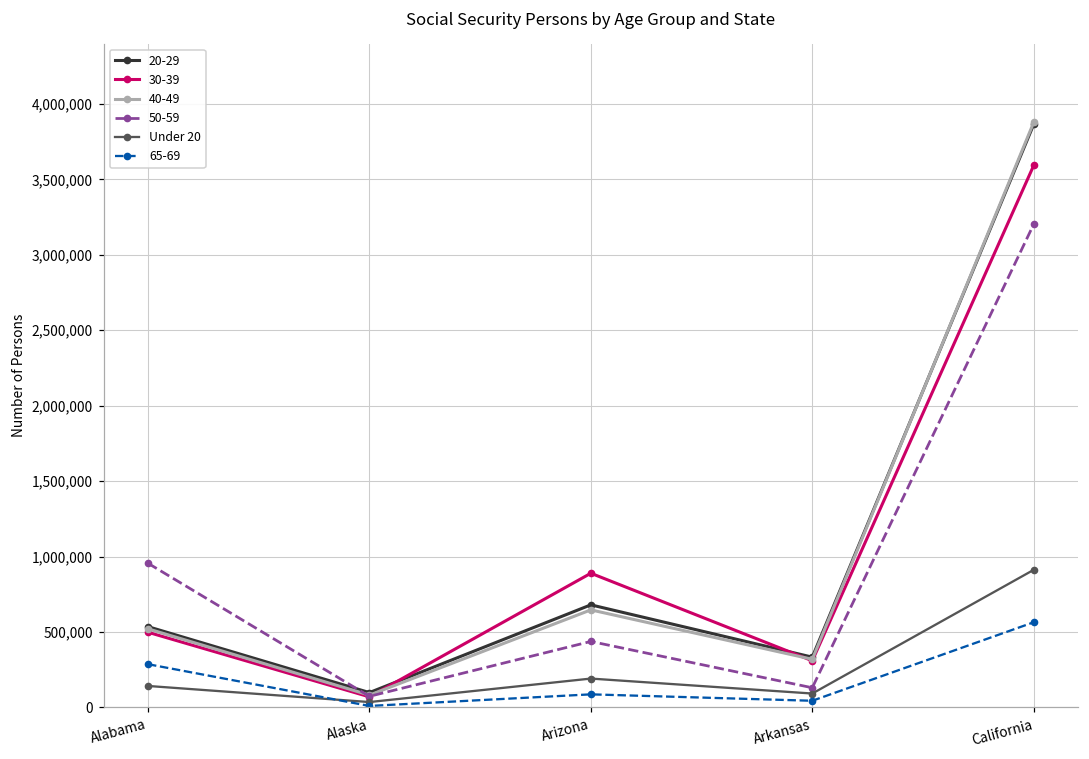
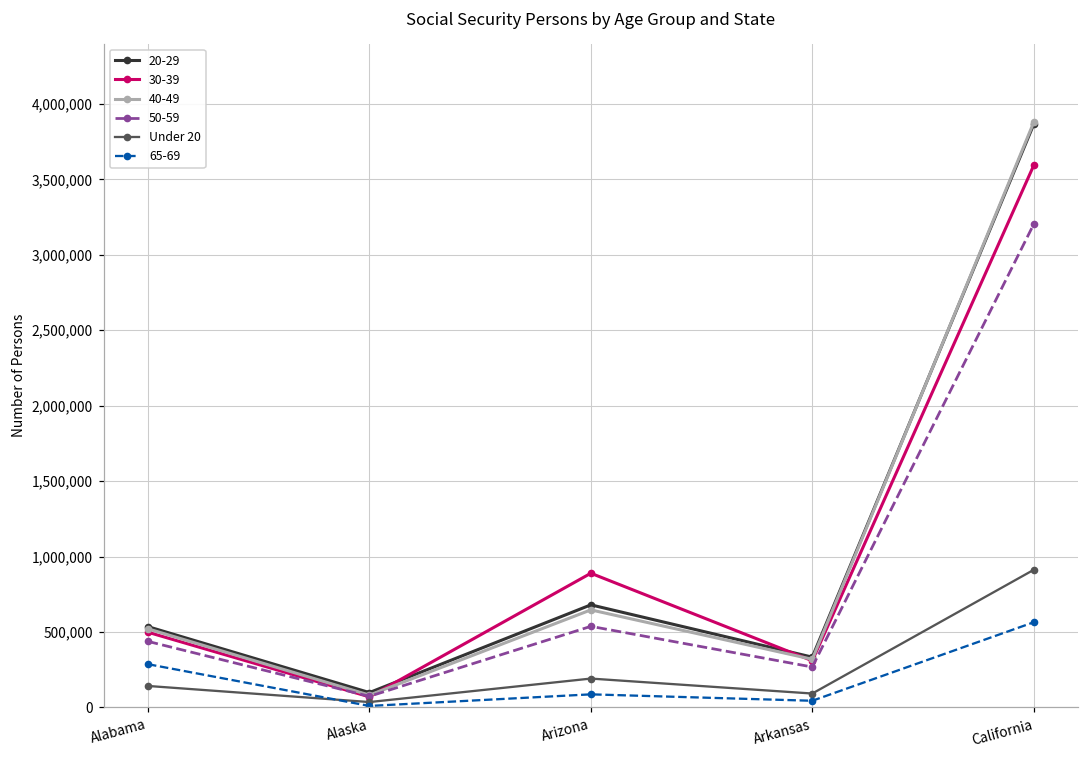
50-59, Alabama: 960,000 -> 440,000
50-59, Arizona: 440,000 -> 540,000
50-59, Arkansas: 130,000 -> 270,000
